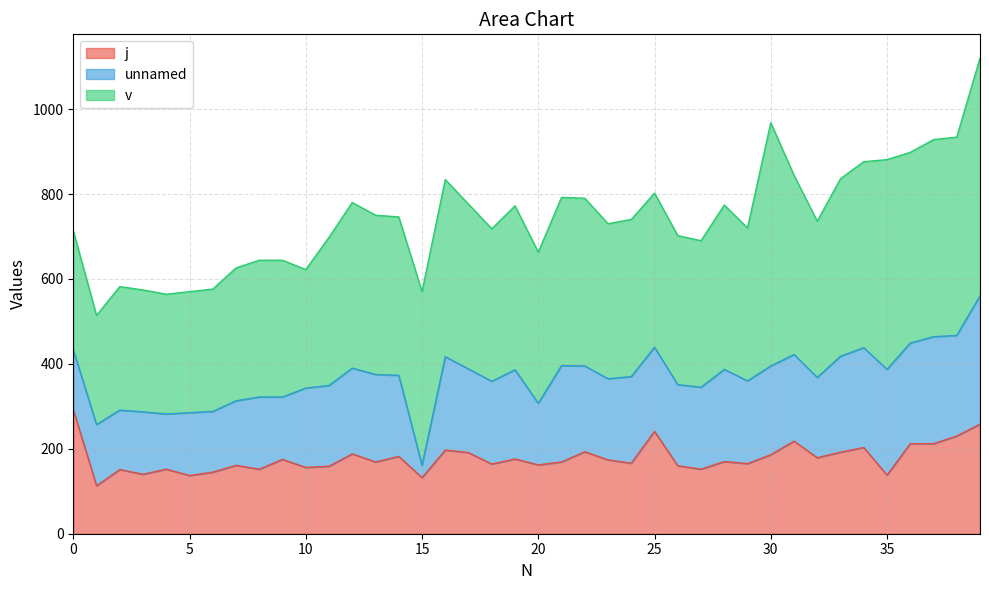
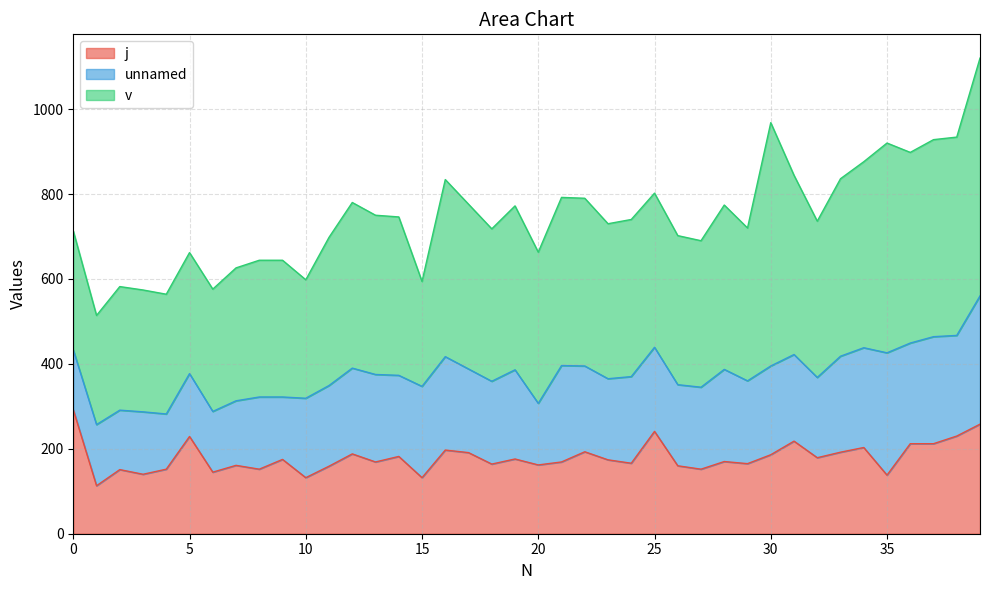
j, 5: 140 -> 230
j, 10: 160 -> 130
unnamed, 15: 30 -> 220
v, 15: 410 -> 250
unnamed, 35: 250 -> 290
